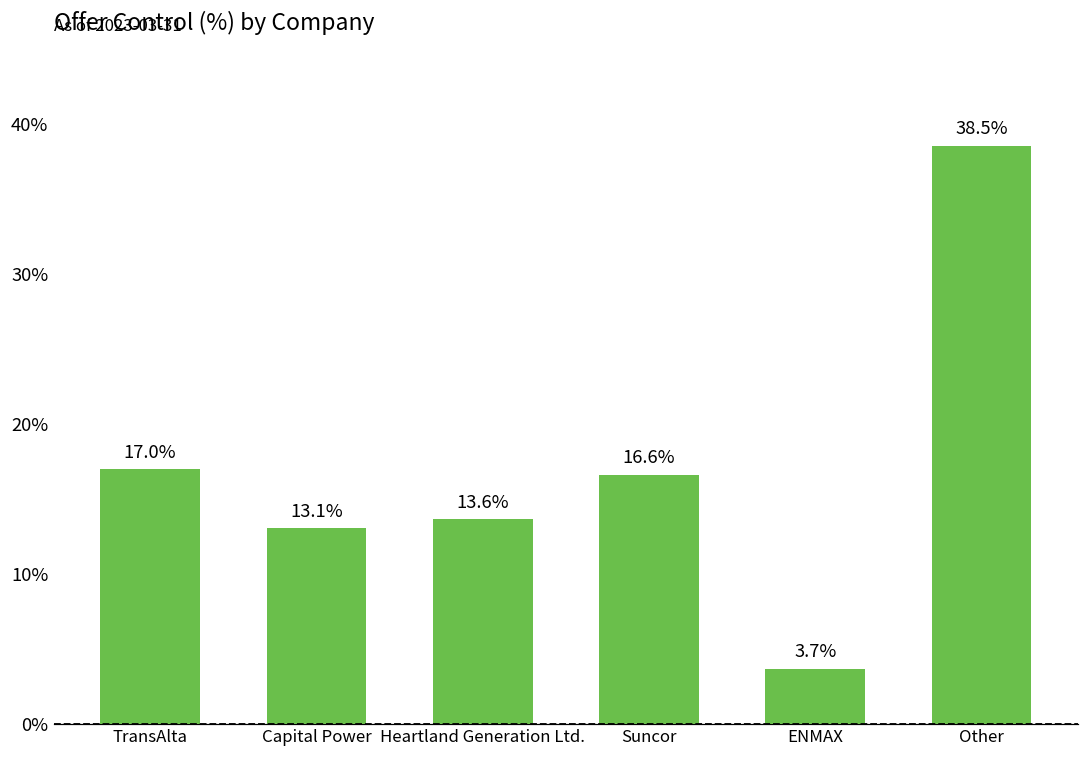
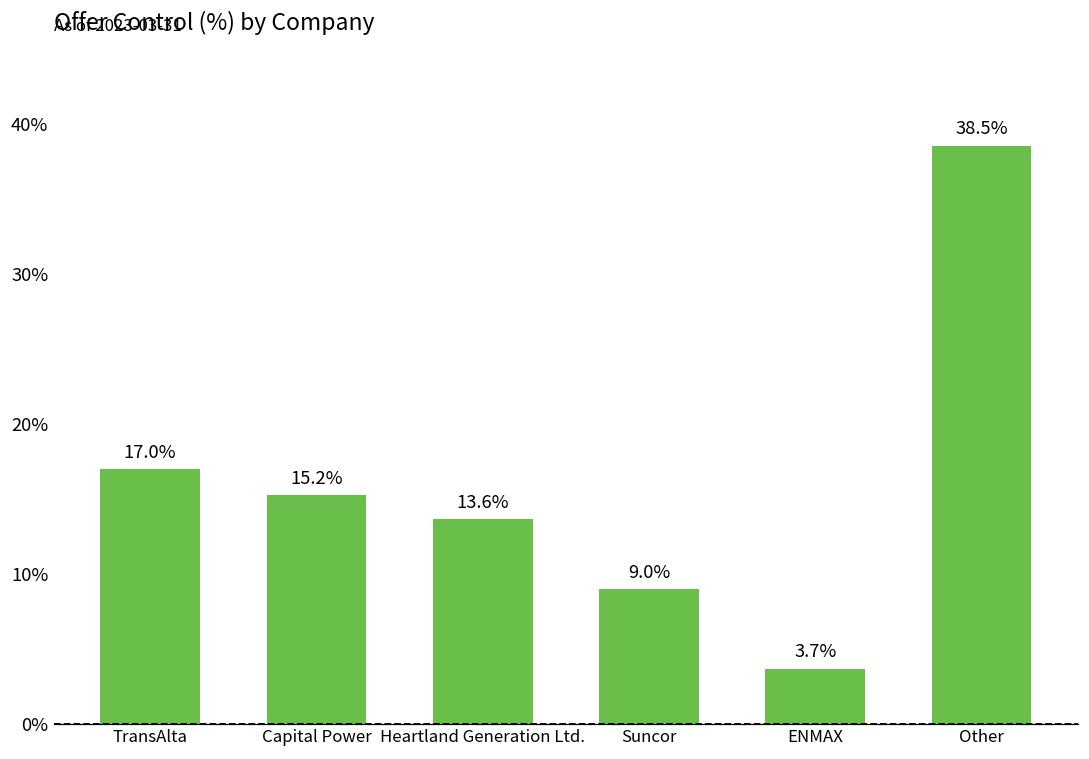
Capital Power: 13.1% -> 15.2%
Suncor: 16.6% -> 9.0%
